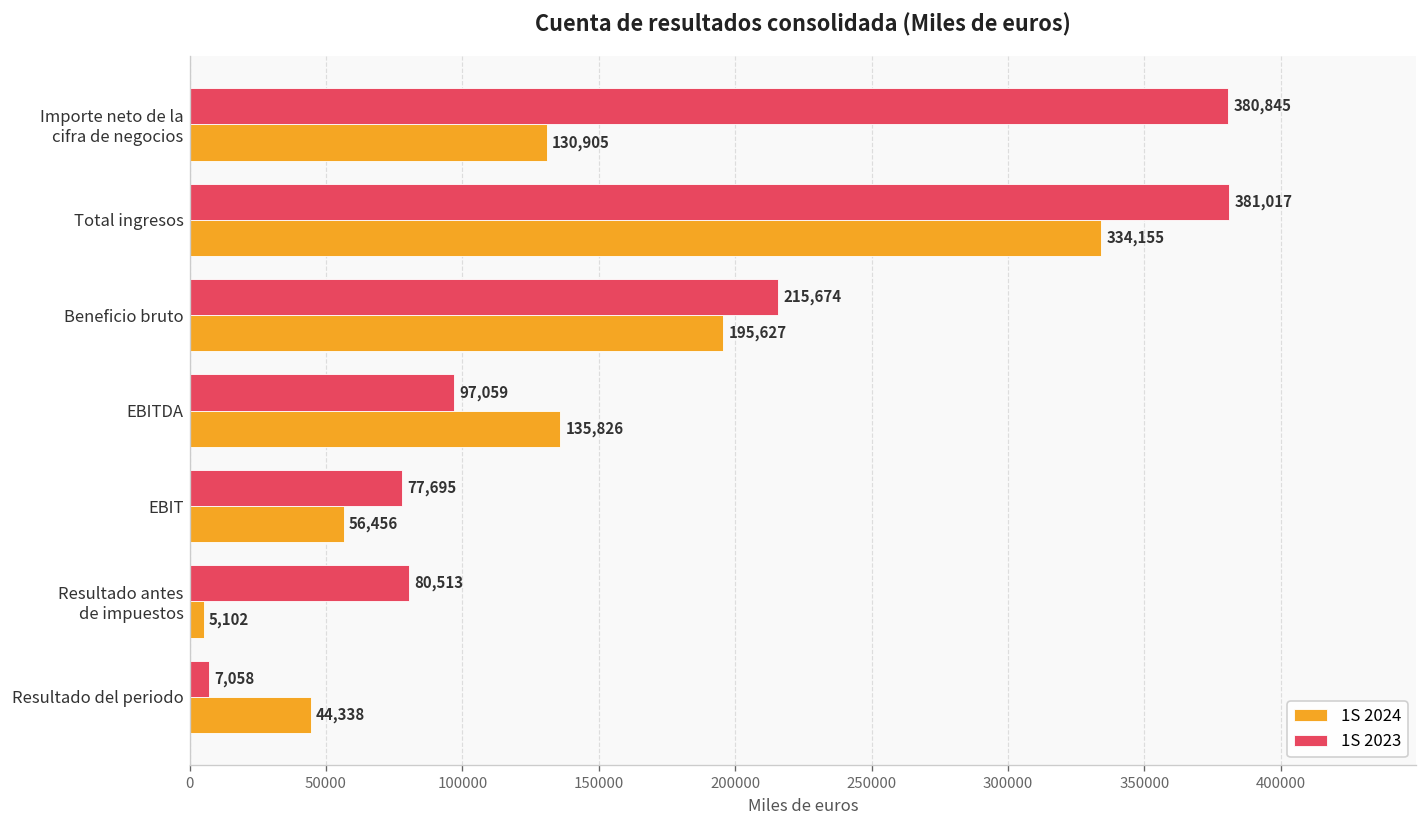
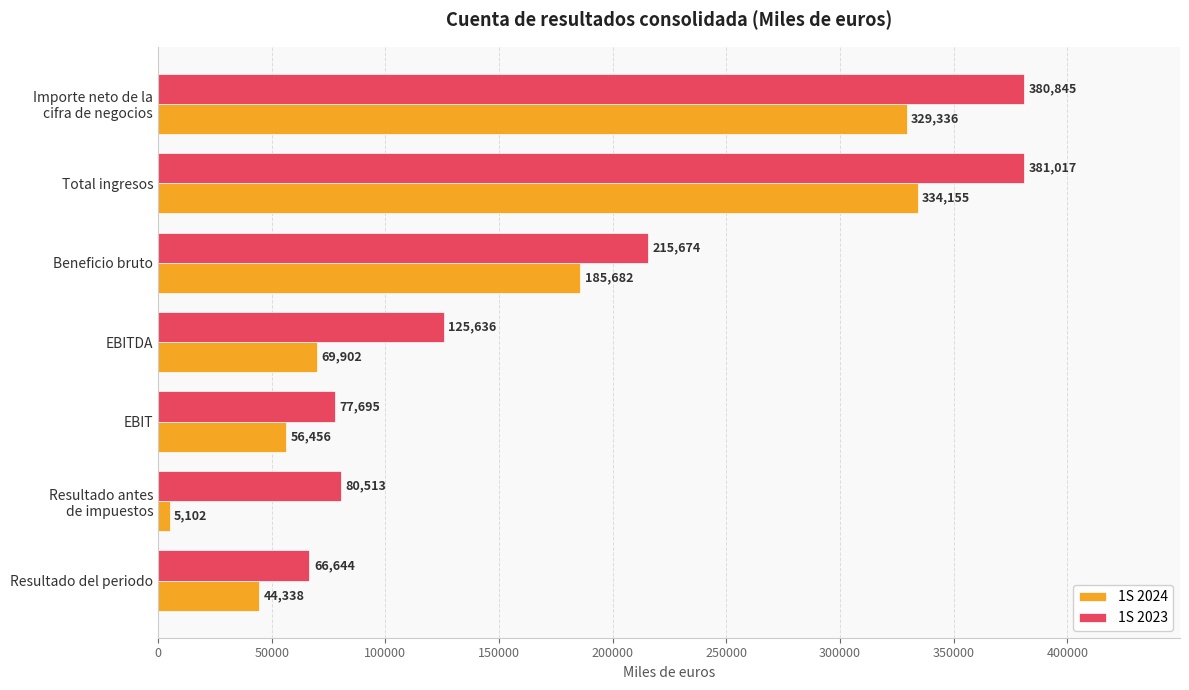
1S 2024, Importe neto de la cifra de negocios: 130,905 -> 329,336
1S 2024, Beneficio bruto: 195,627 -> 185,682
1S 2023, EBITDA: 97,059 -> 125,636
1S 2024, EBITDA: 135,826 -> 69,902
1S 2023, Resultado del periodo: 7,058 -> 66,644
